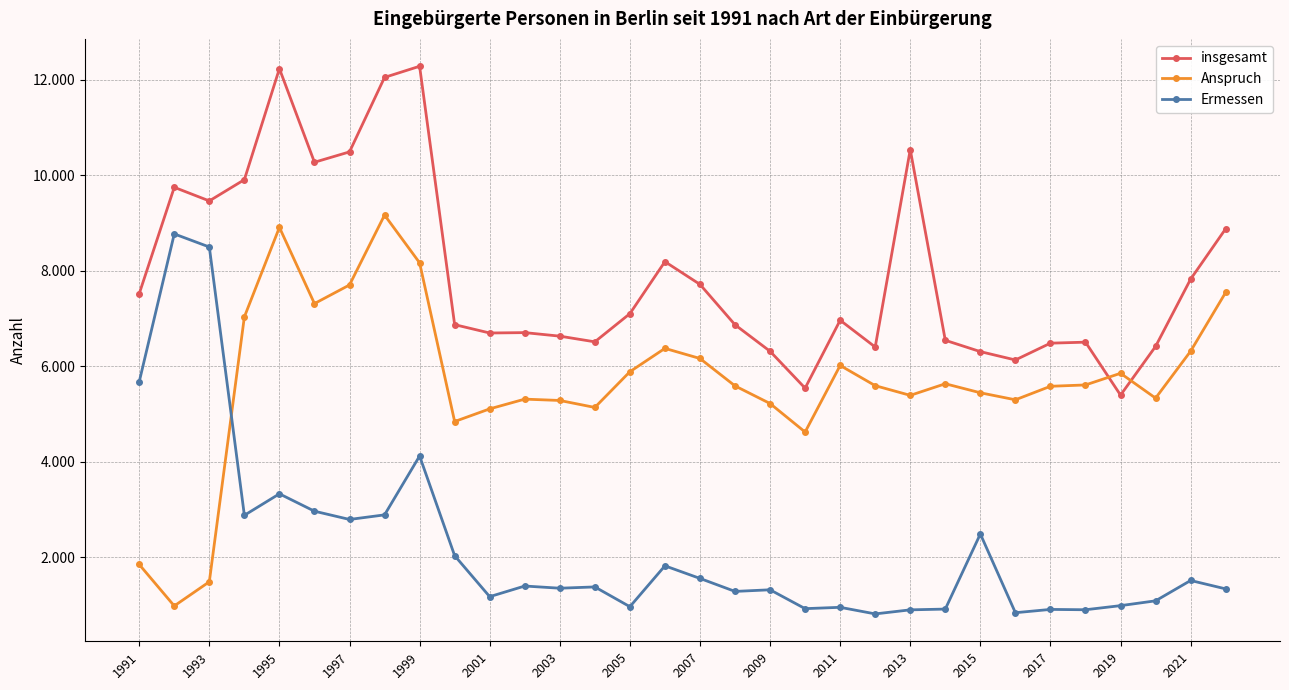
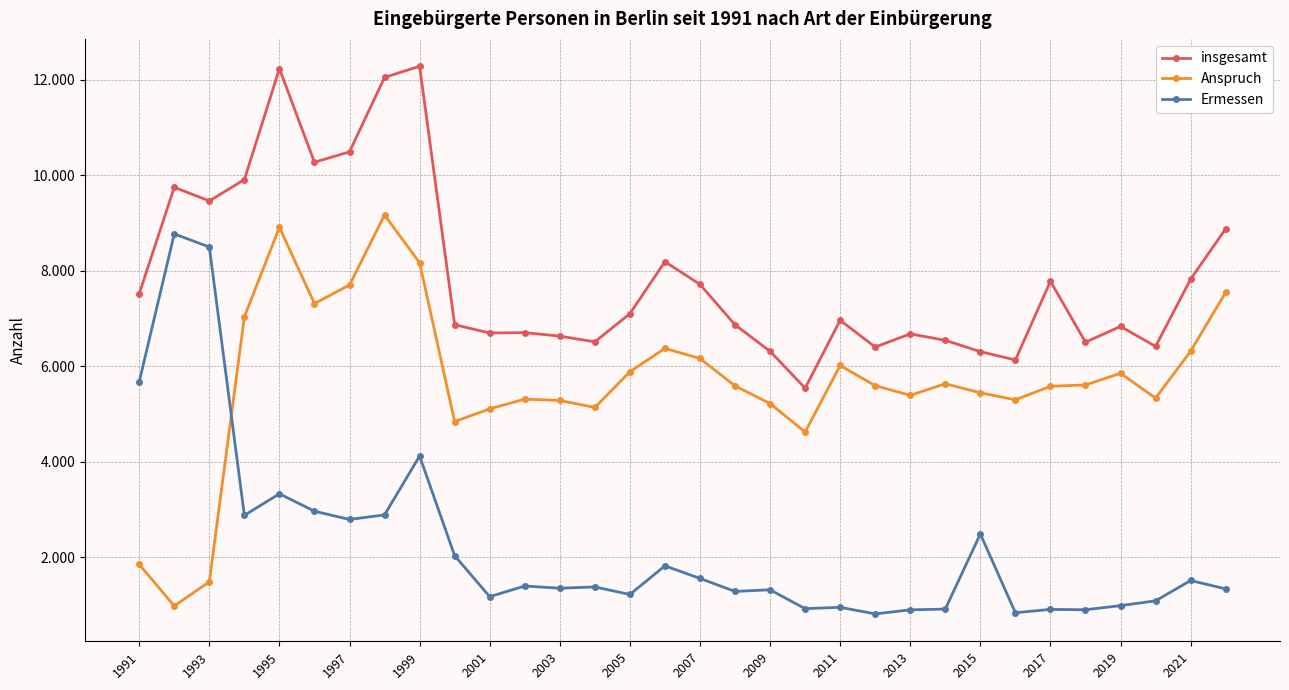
Ermessen, 2005: 1.0 -> 1.2
insgesamt, 2013: 10.5 -> 6.7
insgesamt, 2017: 6.5 -> 7.8
insgesamt, 2019: 5.4 -> 6.8
